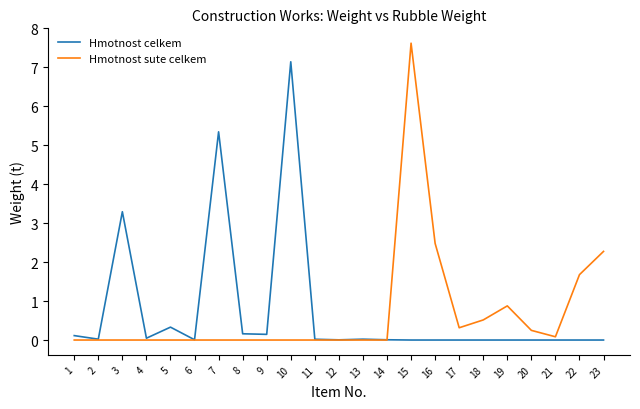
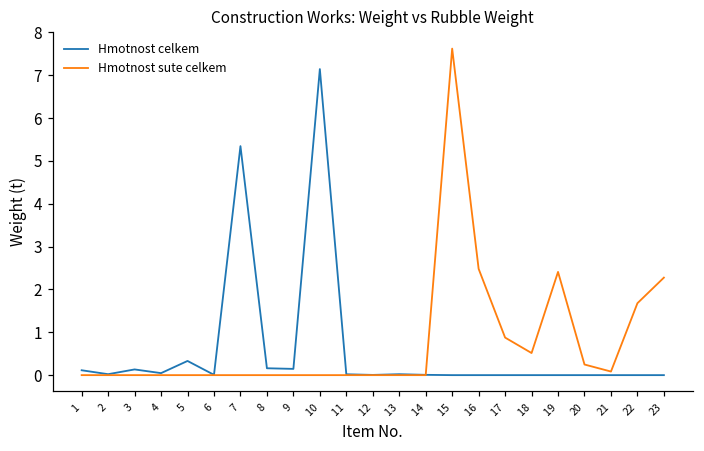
Hmotnost celkem, 3: 3.3 -> 0.1
Hmotnost sute celkem, 17: 0.3 -> 0.9
Hmotnost sute celkem, 19: 0.9 -> 2.4
